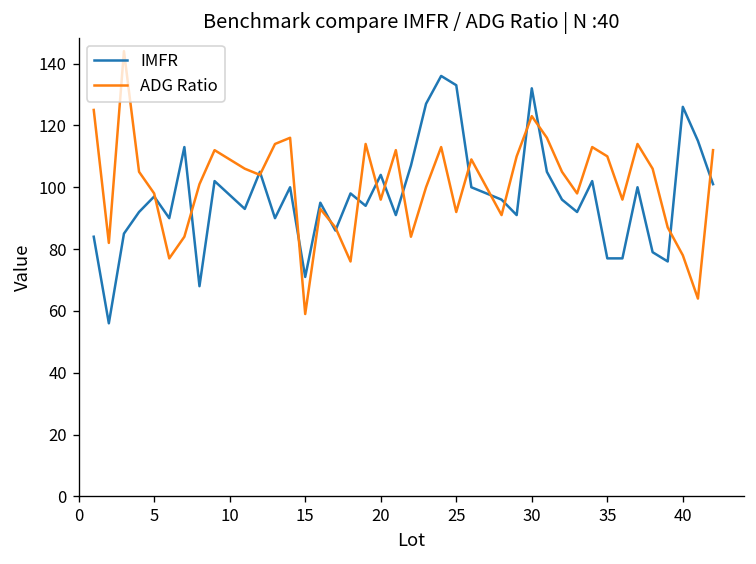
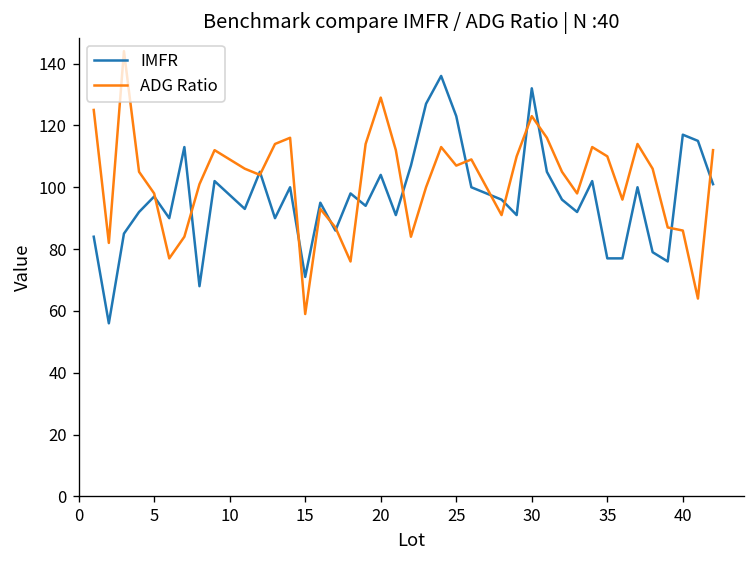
ADG Ratio, 20: 96 -> 129
IMFR, 25: 133 -> 123
ADG Ratio, 25: 92 -> 107
IMFR, 40: 126 -> 117
ADG Ratio, 40: 78 -> 86
